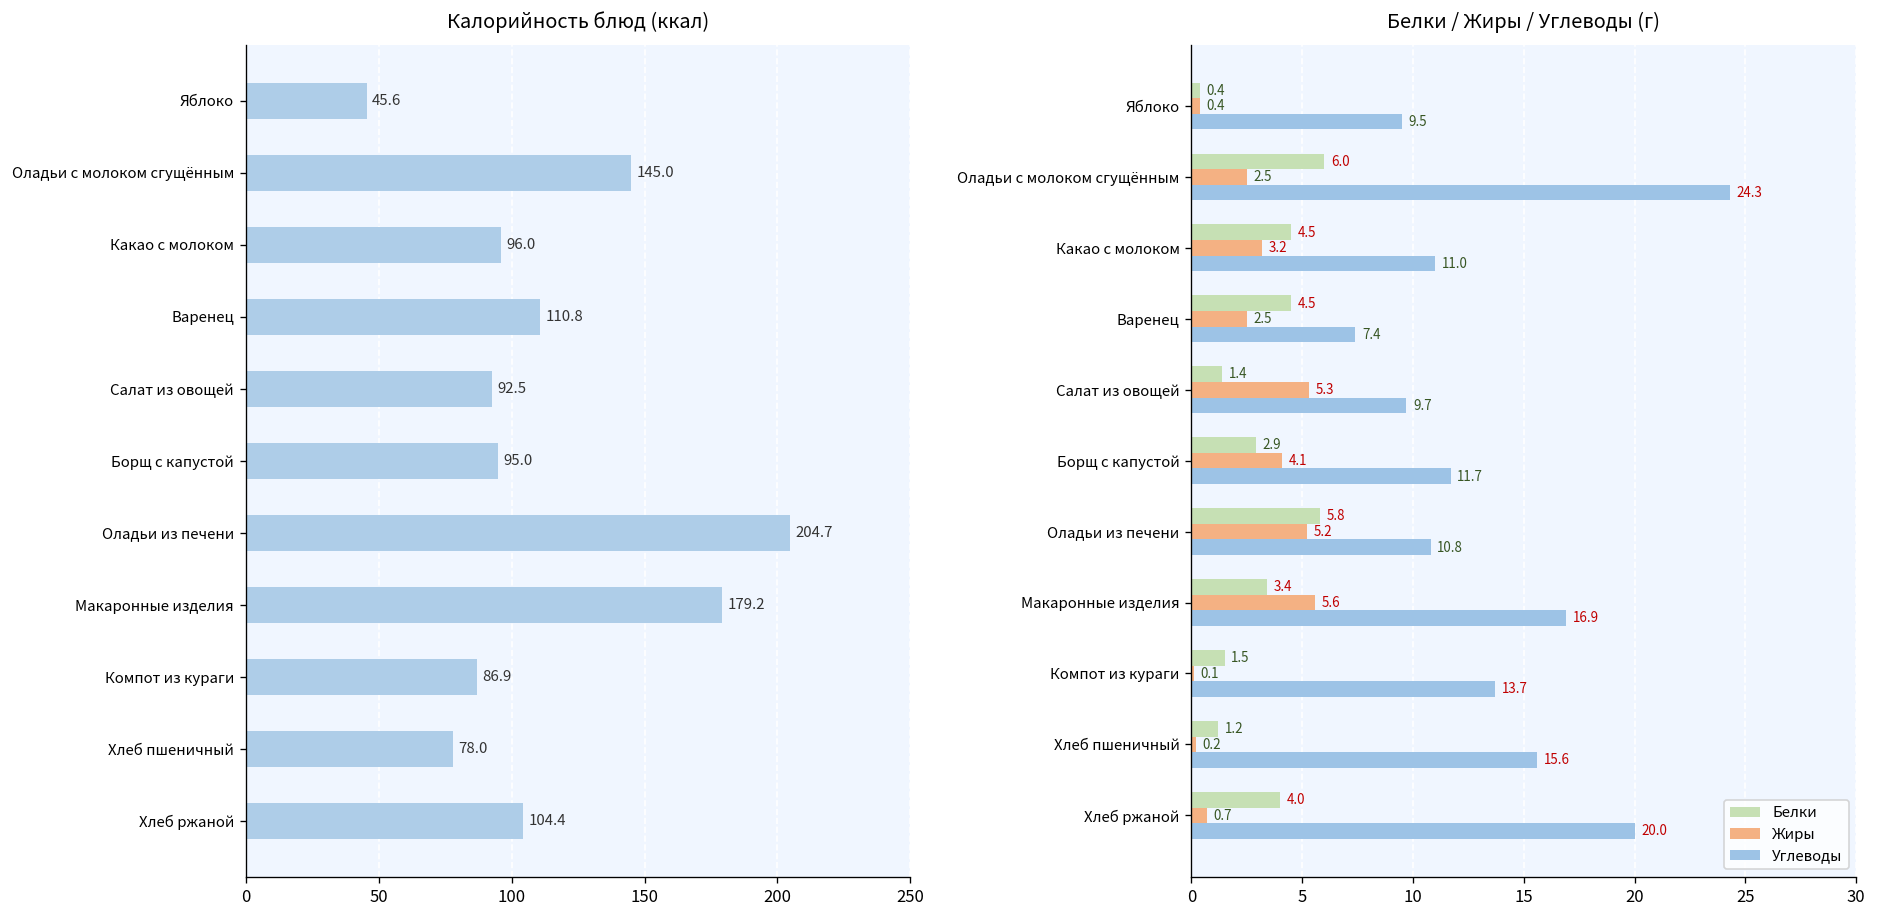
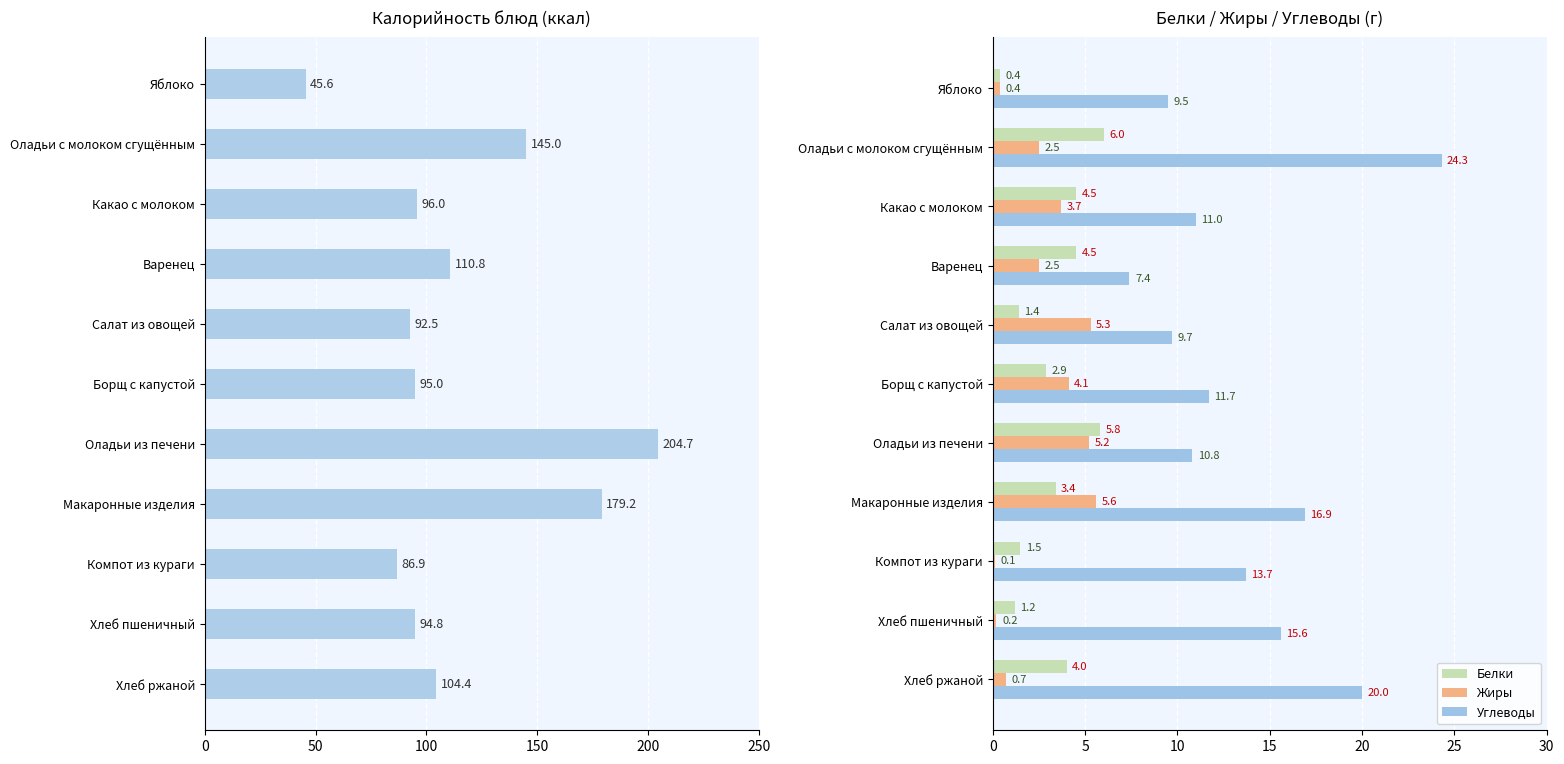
Калорийность блюд (ккал), Хлеб пшеничный: 78.0 -> 94.8
Белки / Жиры / Углеводы (г), Жиры, Какао с молоком: 3.2 -> 3.7
